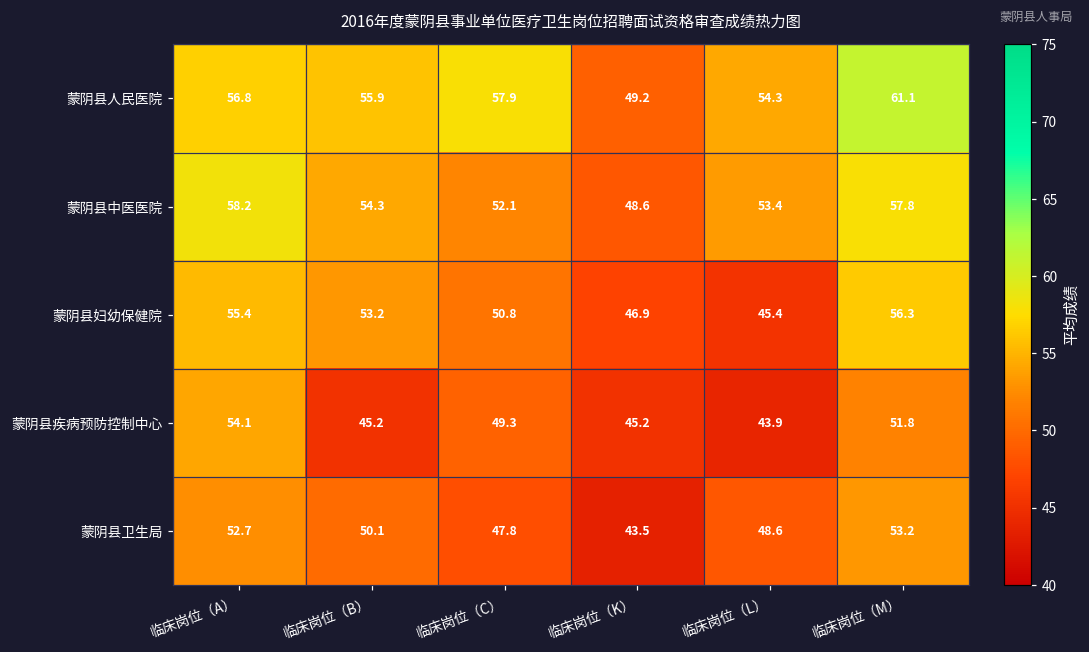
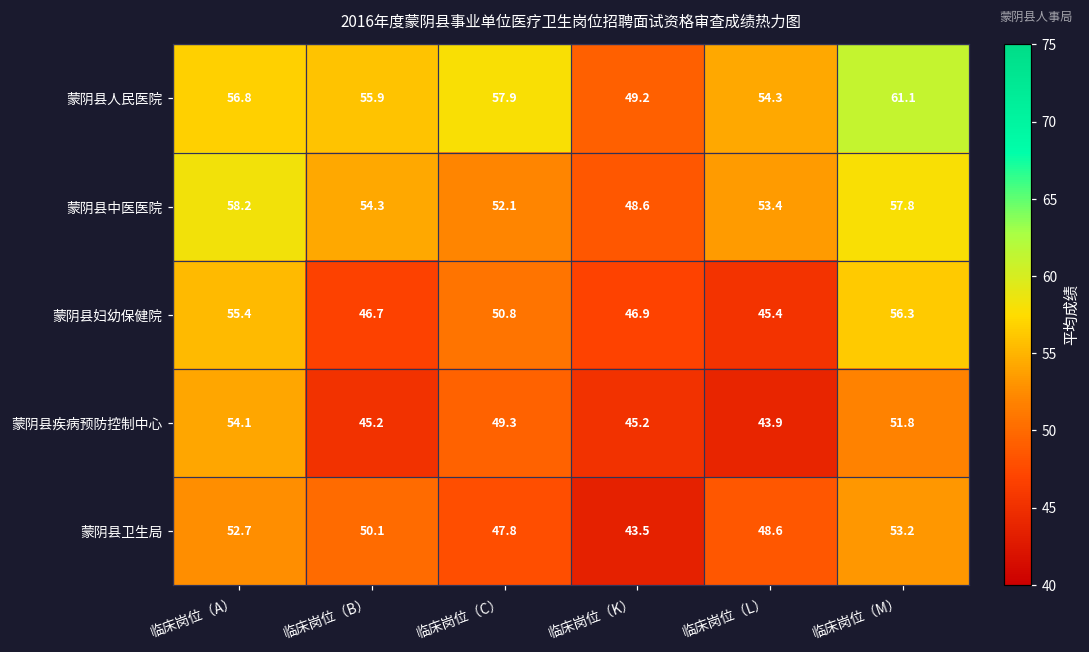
蒙阴县妇幼保健院, 临床岗位（B）: 53.2 -> 46.7
